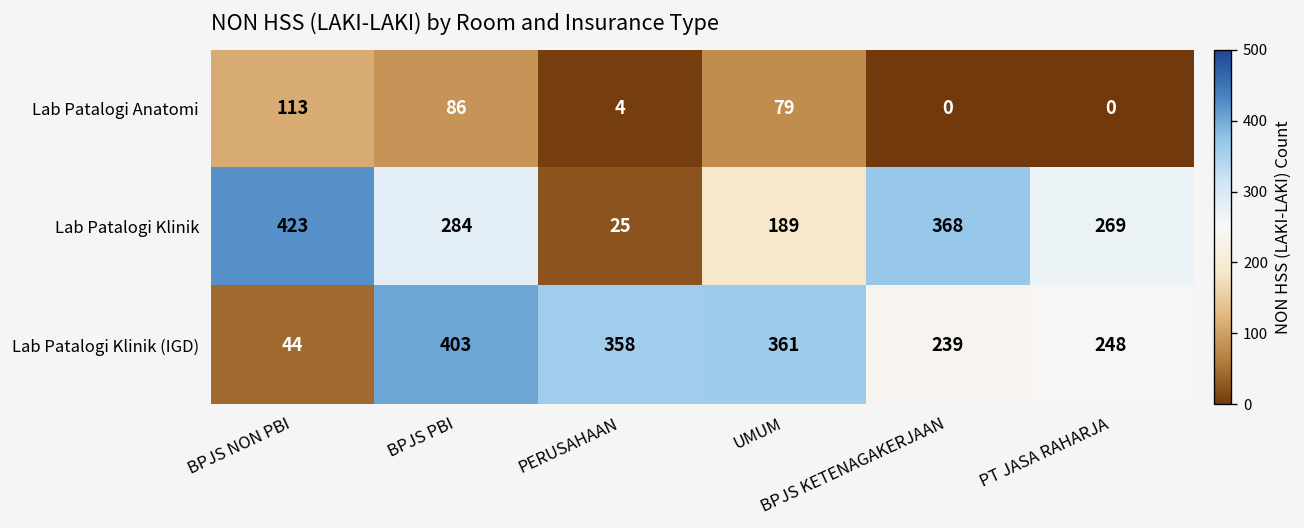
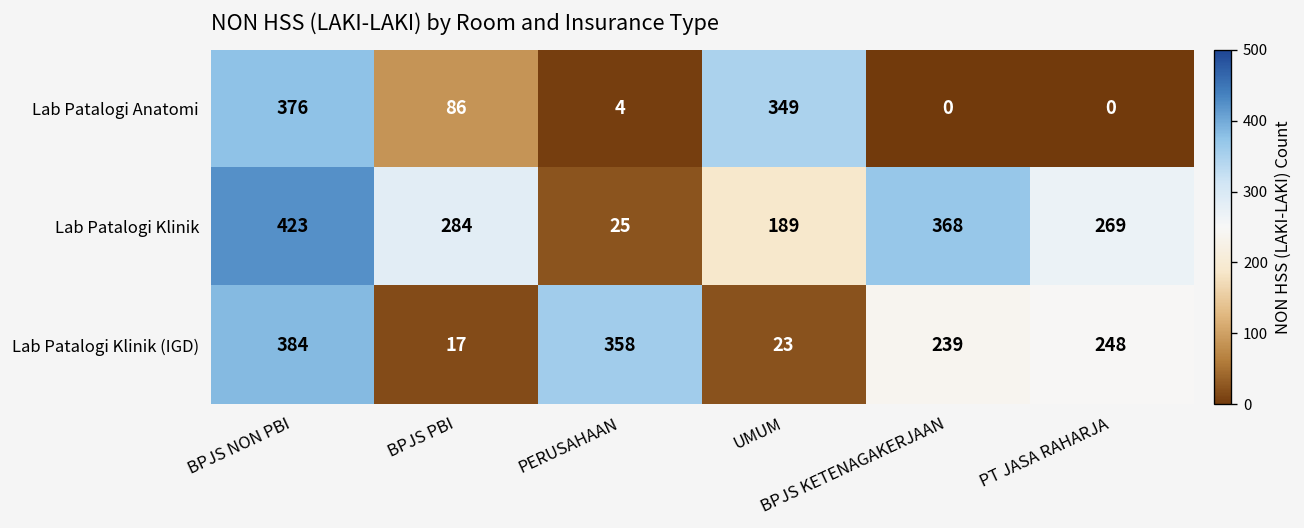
Lab Patalogi Anatomi, BPJS NON PBI: 113 -> 376
Lab Patalogi Anatomi, UMUM: 79 -> 349
Lab Patalogi Klinik (IGD), BPJS NON PBI: 44 -> 384
Lab Patalogi Klinik (IGD), BPJS PBI: 403 -> 17
Lab Patalogi Klinik (IGD), UMUM: 361 -> 23
